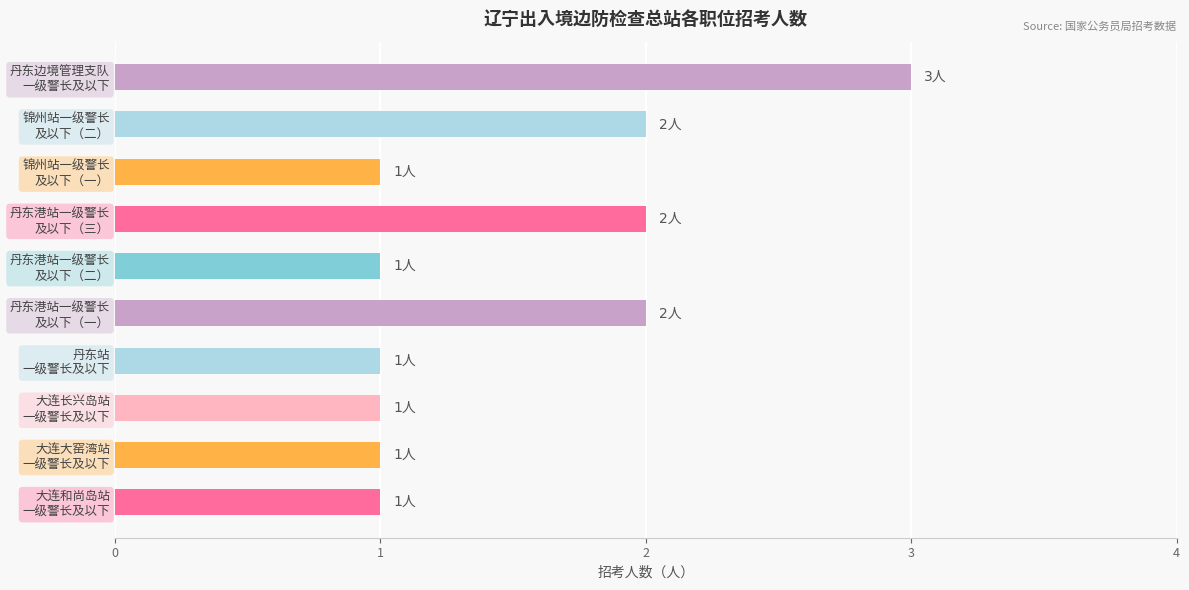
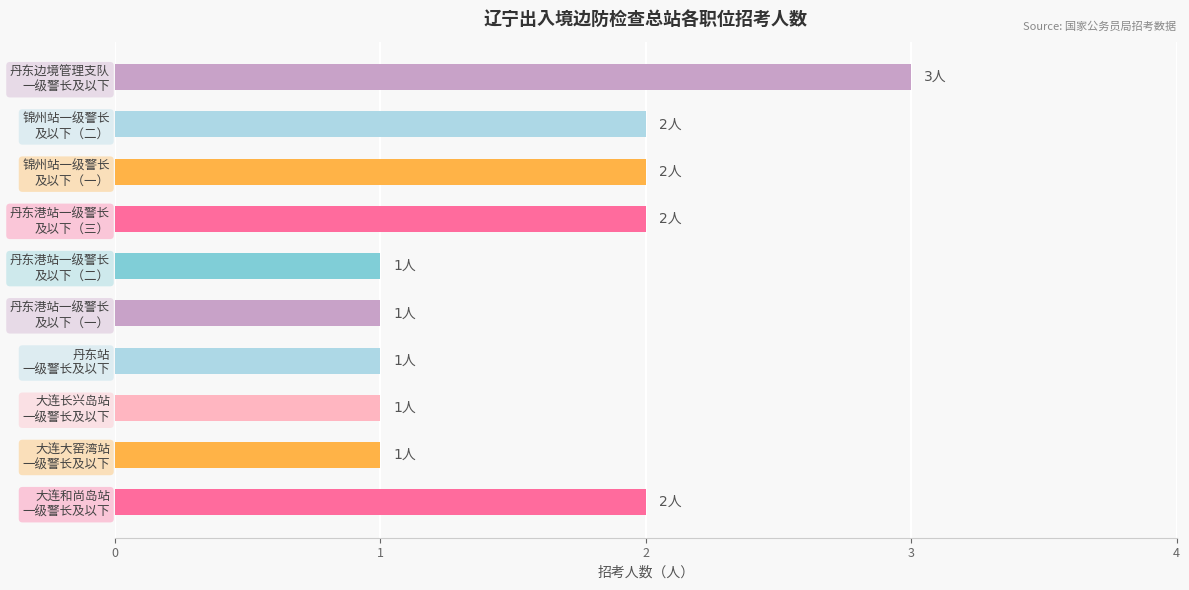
锦州站一级警长 及以下（一）: 1人 -> 2人
丹东港站一级警长 及以下（一）: 2人 -> 1人
大连和尚岛站 一级警长及以下: 1人 -> 2人
